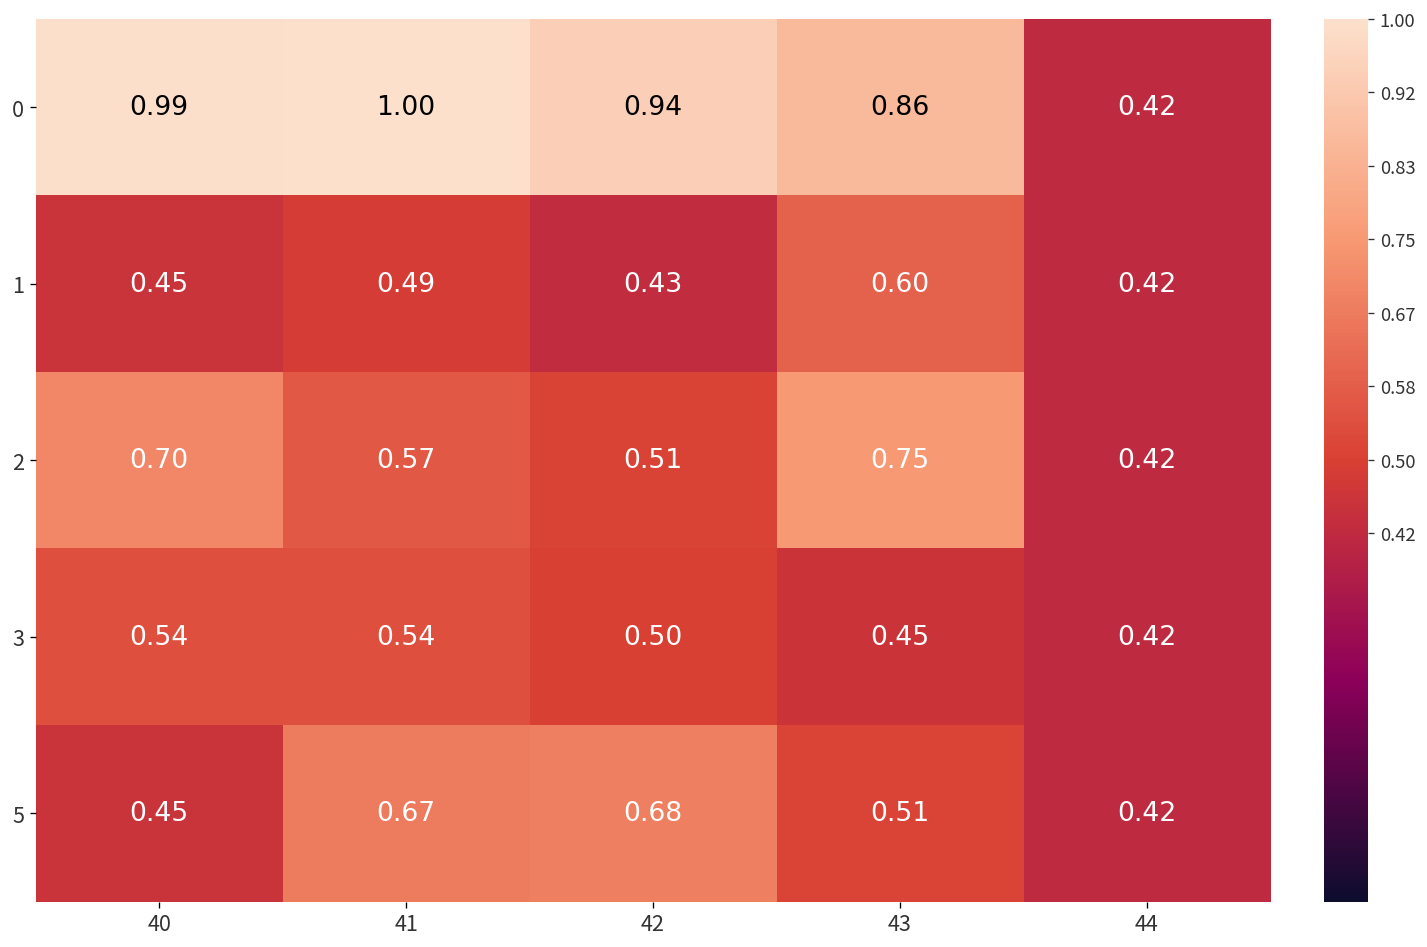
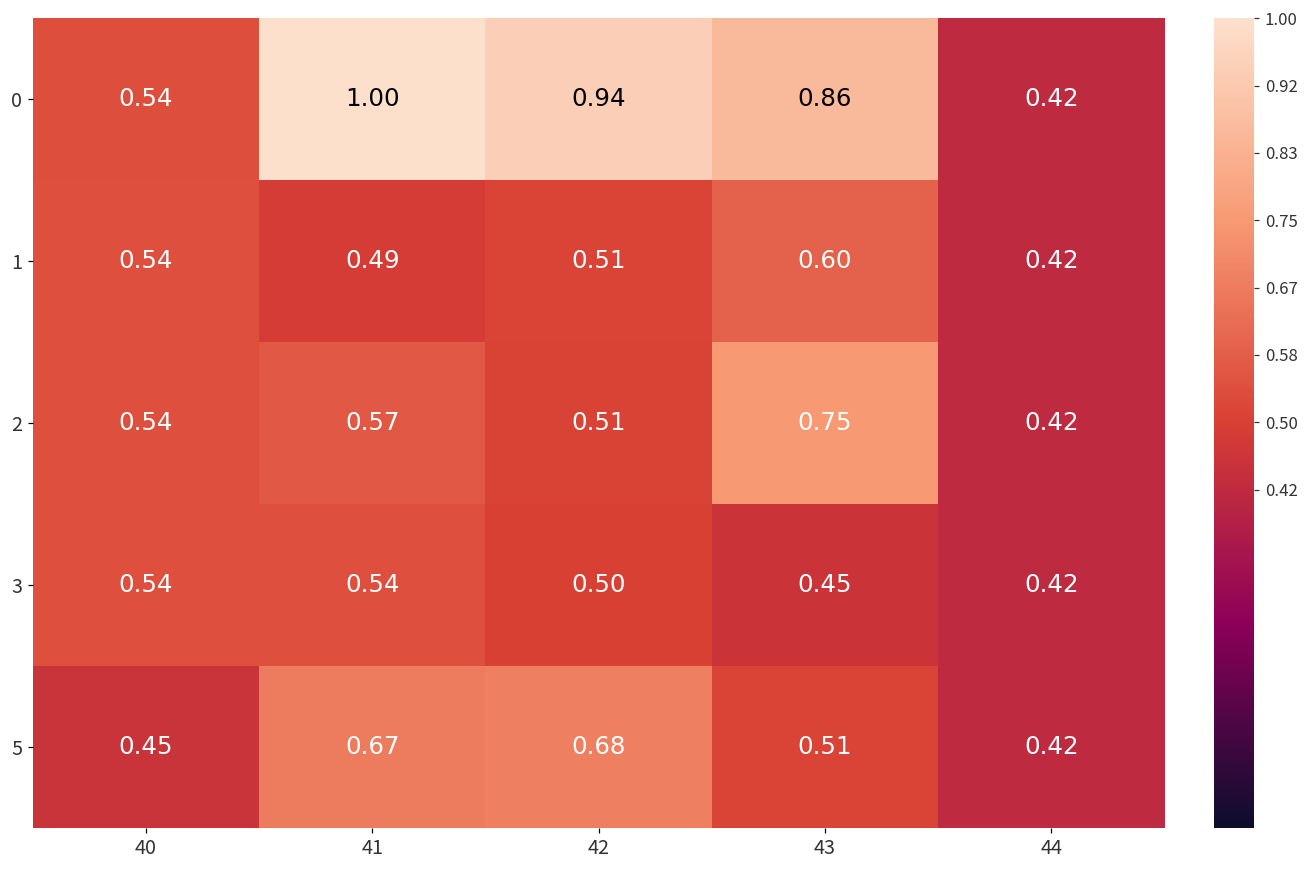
0, 40: 0.99 -> 0.54
1, 40: 0.45 -> 0.54
1, 42: 0.43 -> 0.51
2, 40: 0.70 -> 0.54
